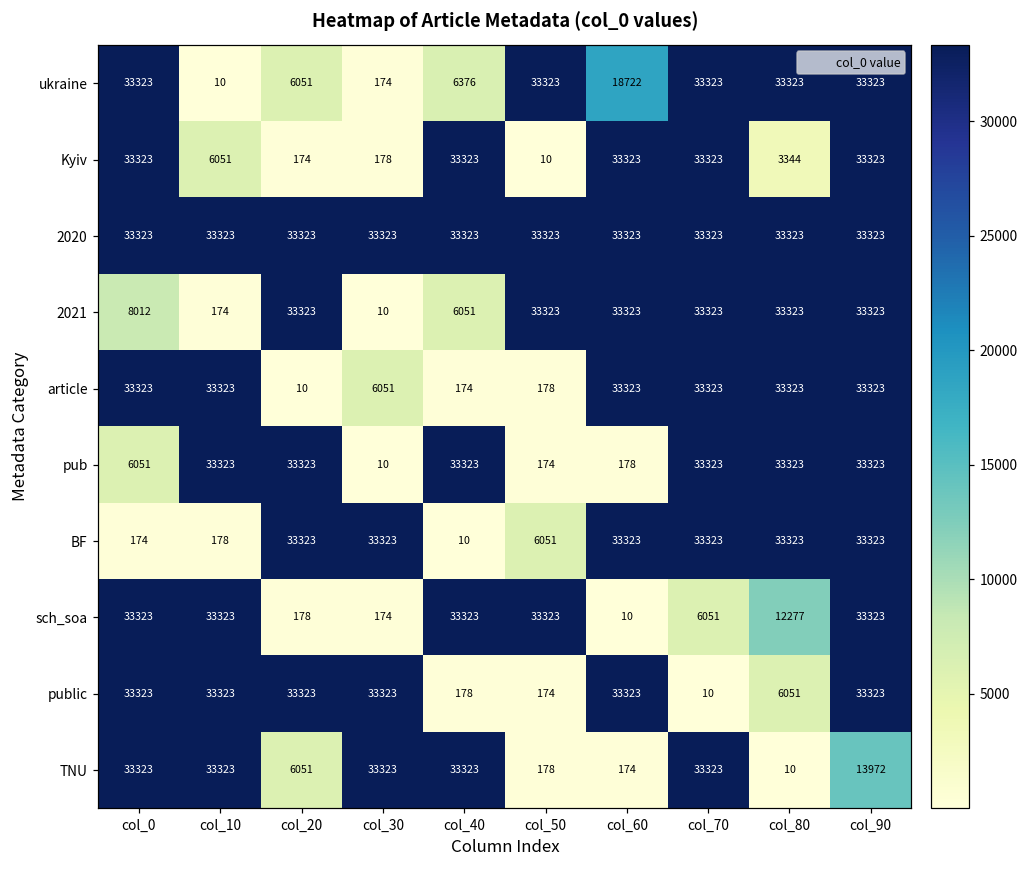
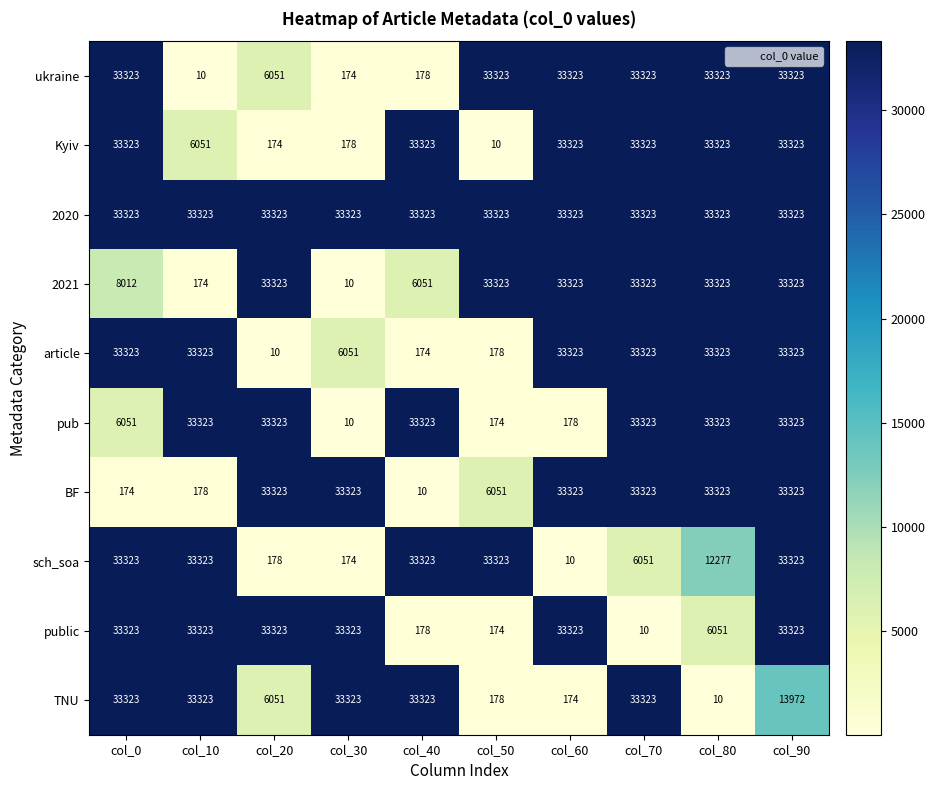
ukraine, col_40: 6376 -> 178
ukraine, col_60: 18722 -> 33323
Kyiv, col_80: 3344 -> 33323
